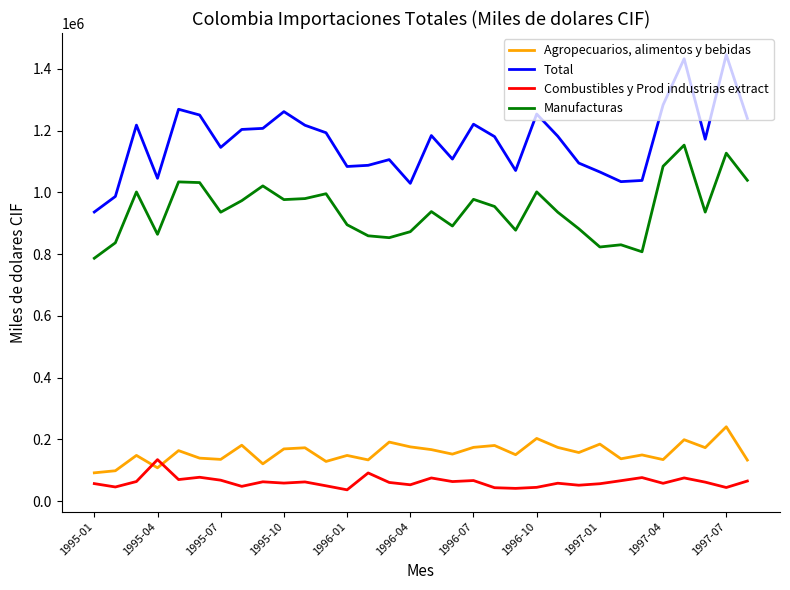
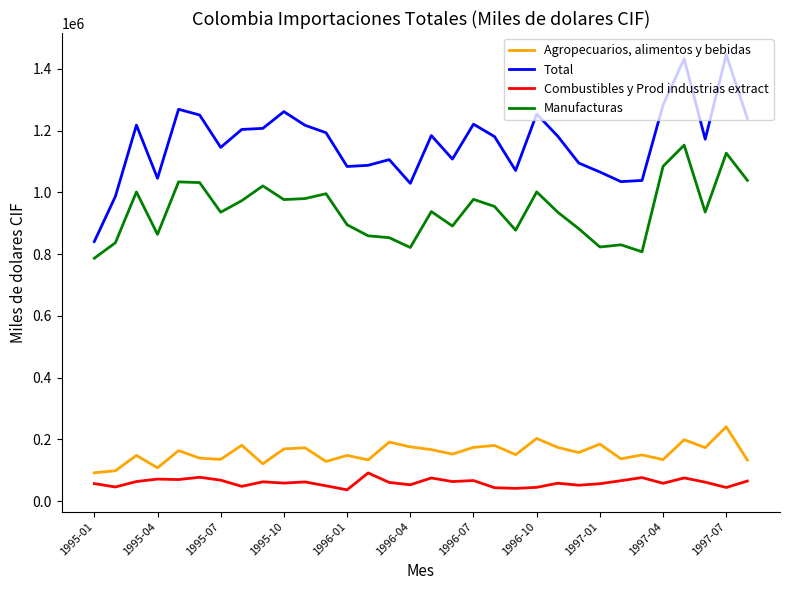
Total, 1995-01: 940000 -> 840000
Combustibles y Prod industrias extract, 1995-04: 130000 -> 70000
Manufacturas, 1996-04: 870000 -> 820000
